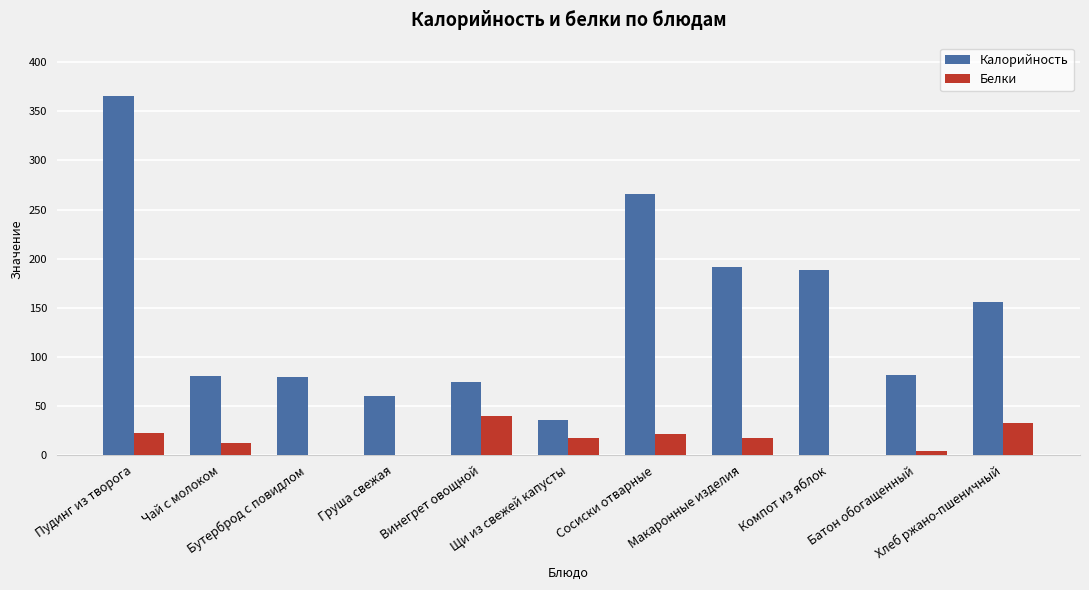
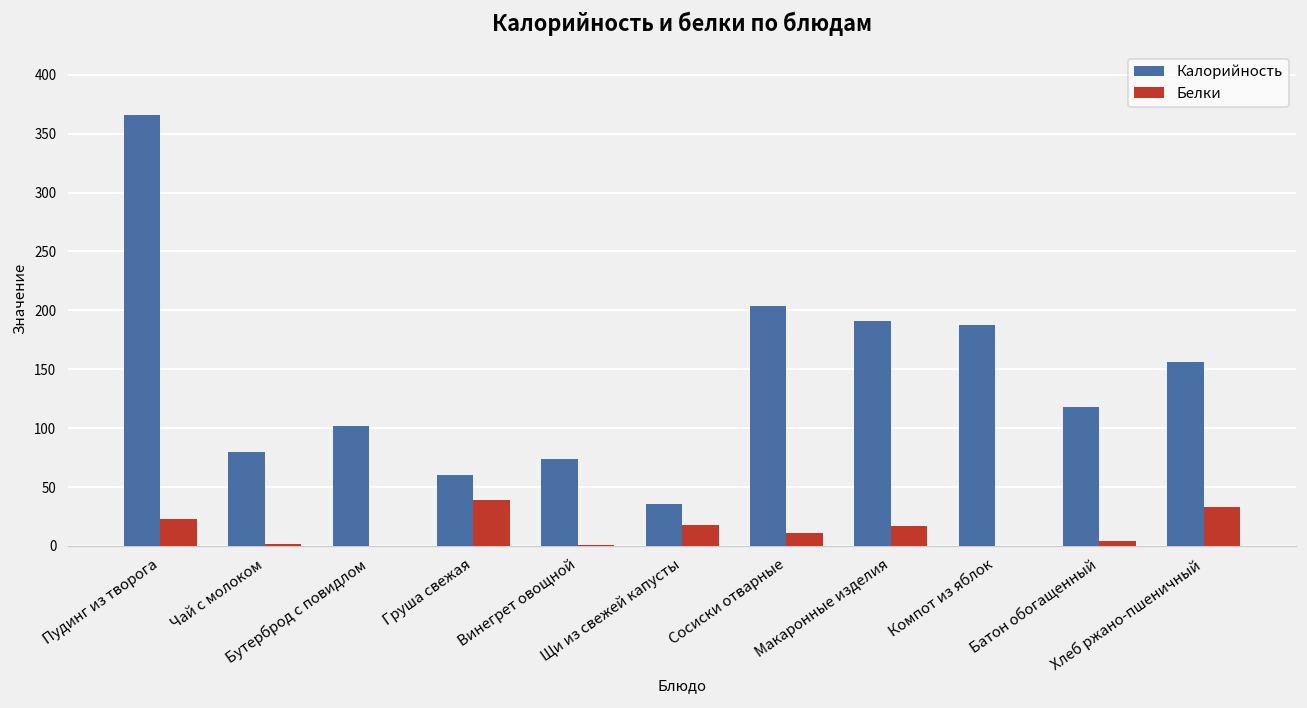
Белки, Чай с молоком: 10 -> 0
Калорийность, Бутерброд с повидлом: 80 -> 100
Белки, Груша свежая: 0 -> 40
Белки, Винегрет овощной: 40 -> 0
Калорийность, Сосиски отварные: 270 -> 200
Белки, Сосиски отварные: 20 -> 10
Калорийность, Батон обогащенный: 80 -> 120
